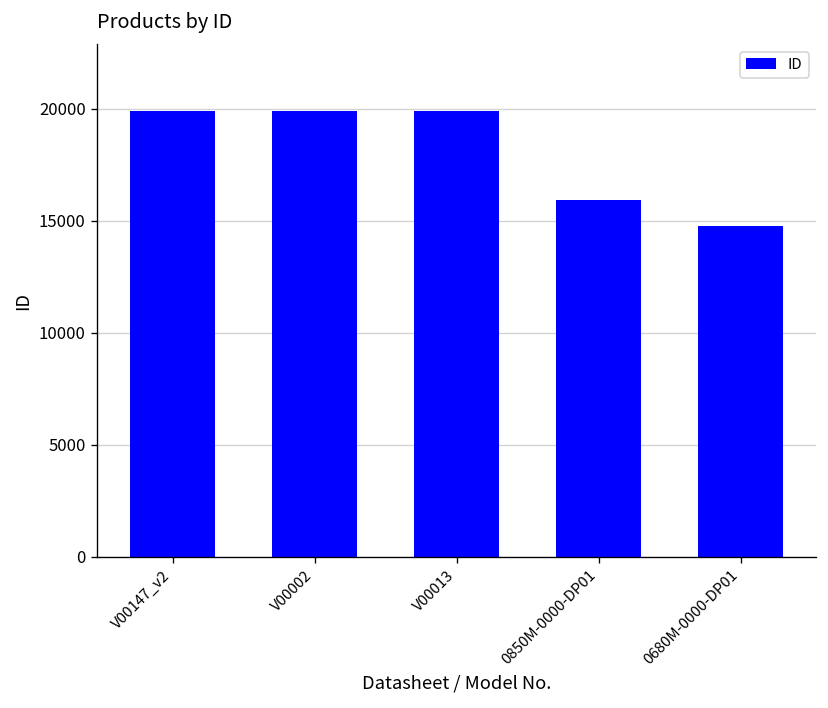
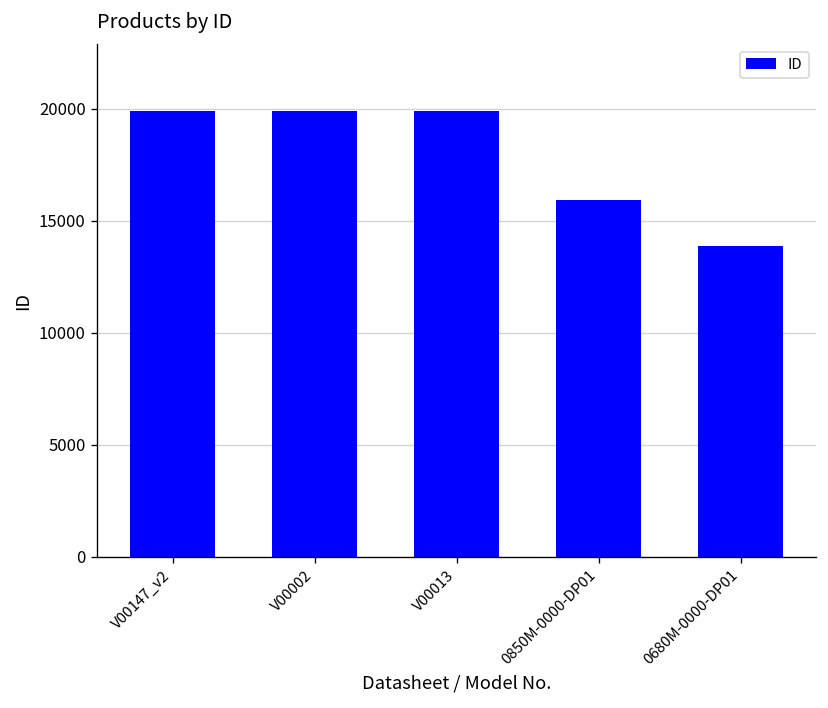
0680M-0000-DP01: 14800 -> 13900
